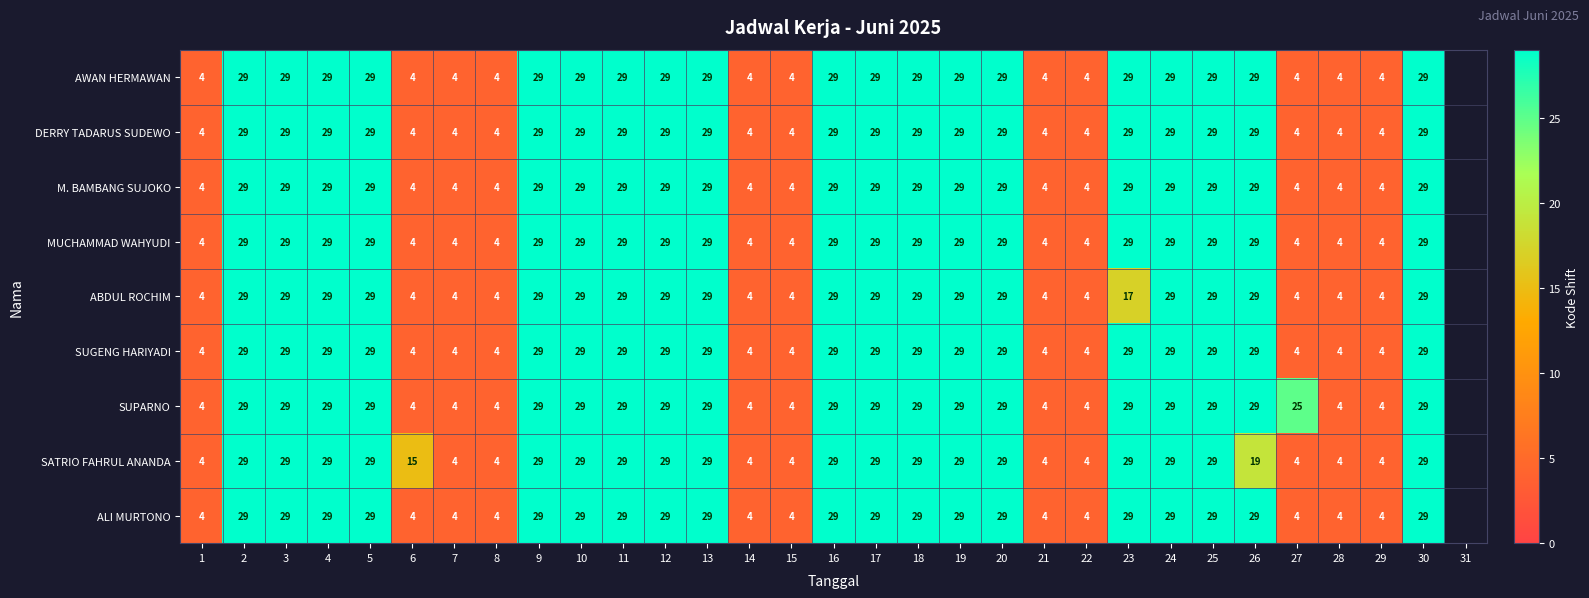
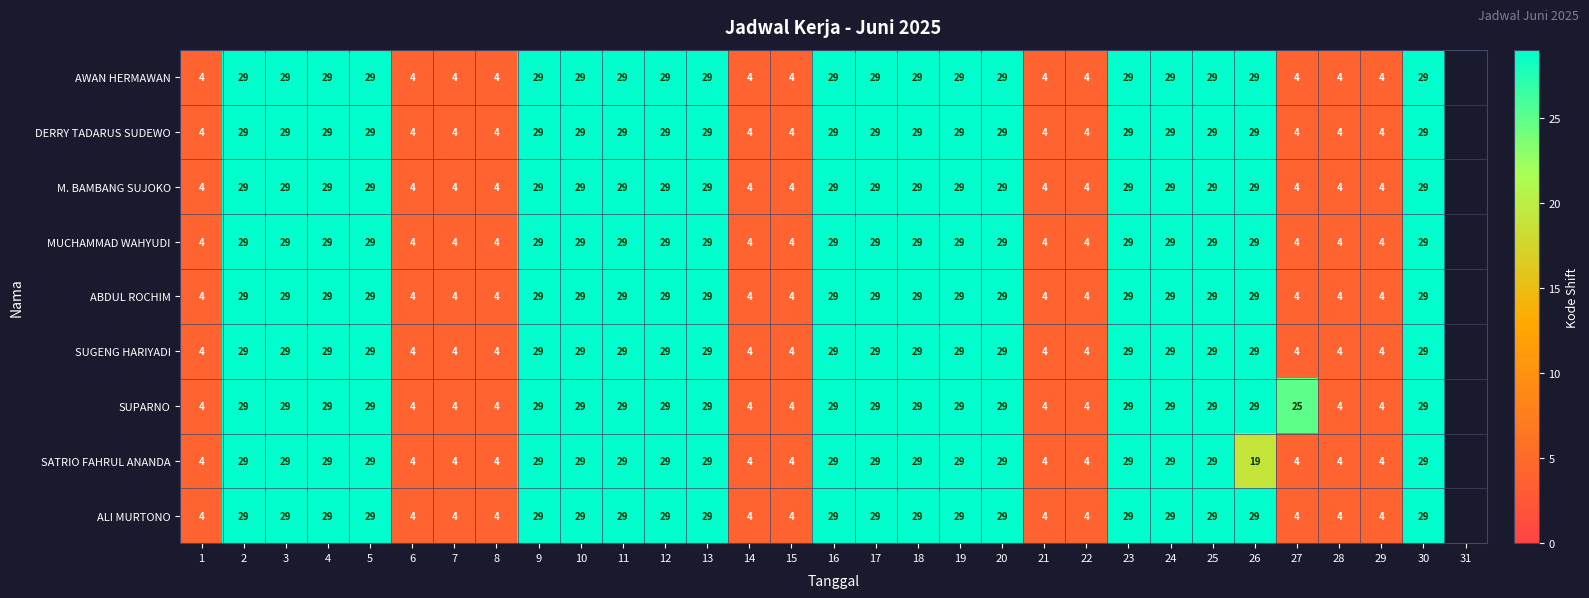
ABDUL ROCHIM, 23: 17 -> 29
SATRIO FAHRUL ANANDA, 6: 15 -> 4
